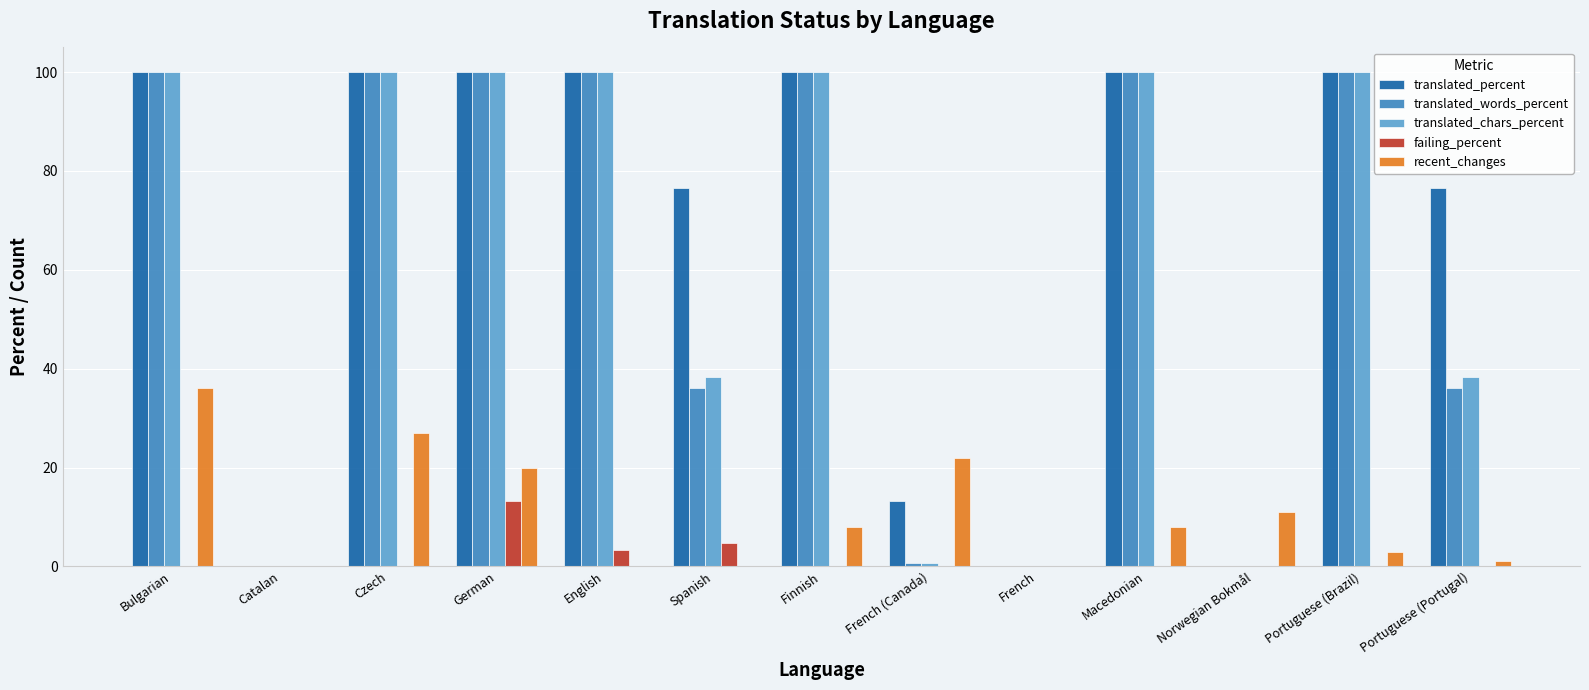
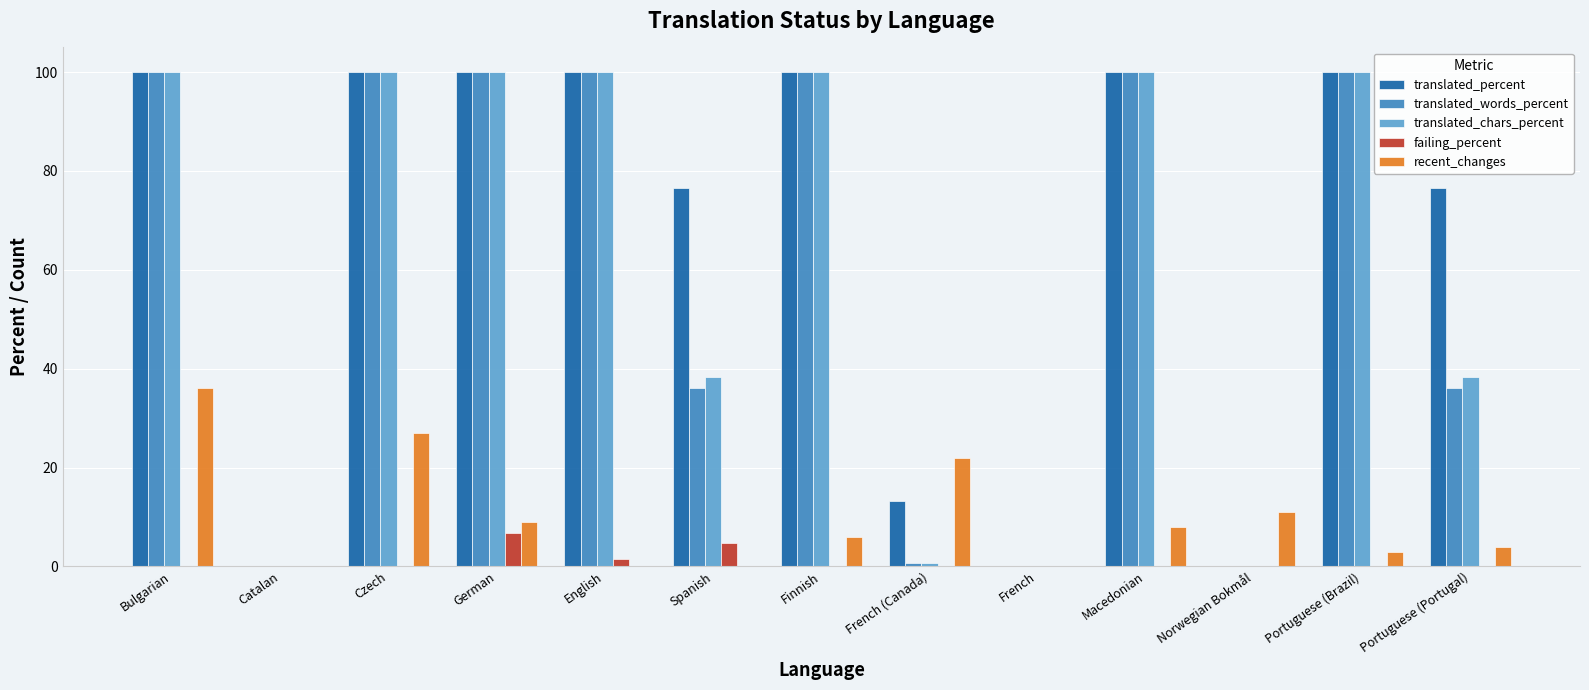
failing_percent, German: 13 -> 7
recent_changes, German: 20 -> 9
failing_percent, English: 3 -> 2
recent_changes, Finnish: 8 -> 6
recent_changes, Portuguese (Portugal): 1 -> 4
